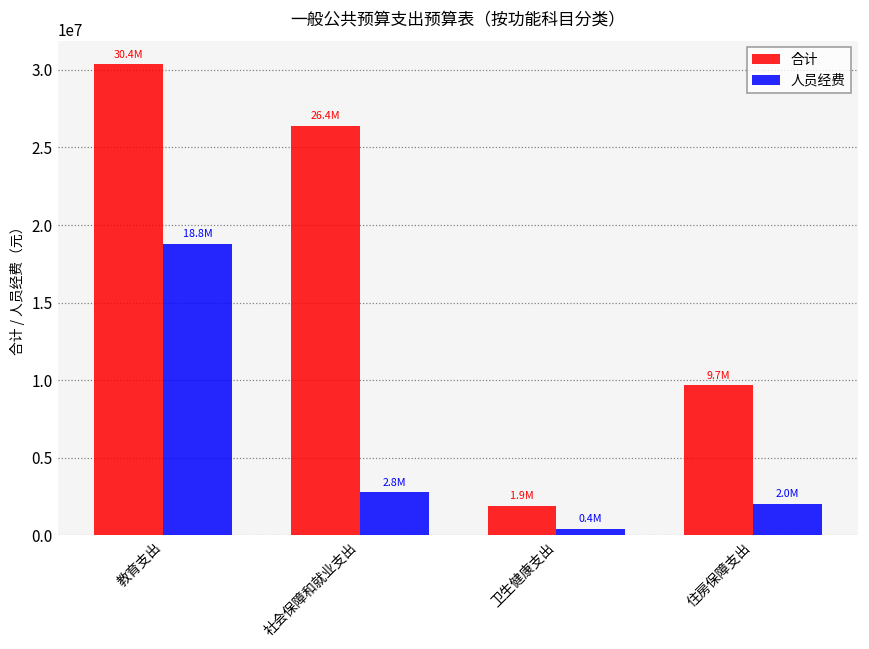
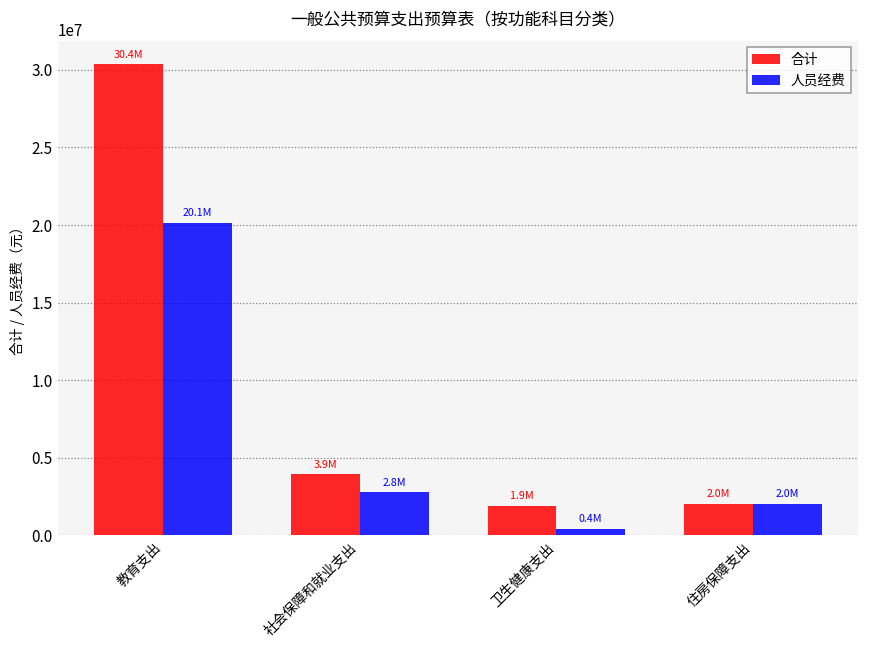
人员经费, 教育支出: 18.8M -> 20.1M
合计, 社会保障和就业支出: 26.4M -> 3.9M
合计, 住房保障支出: 9.7M -> 2.0M
